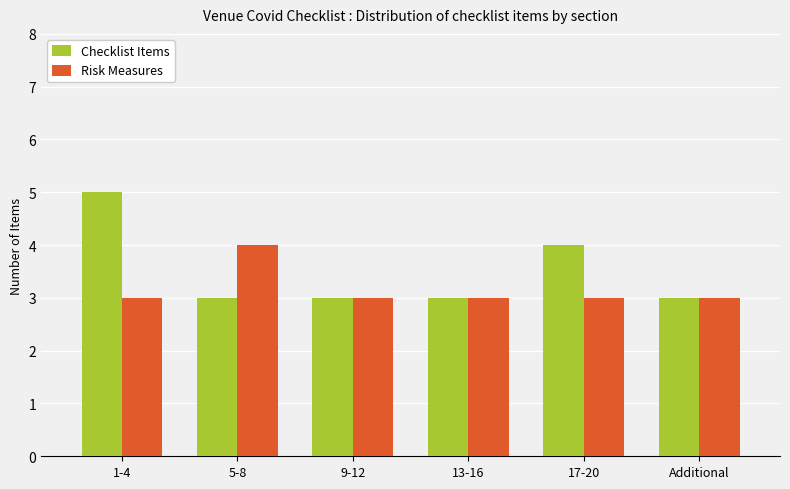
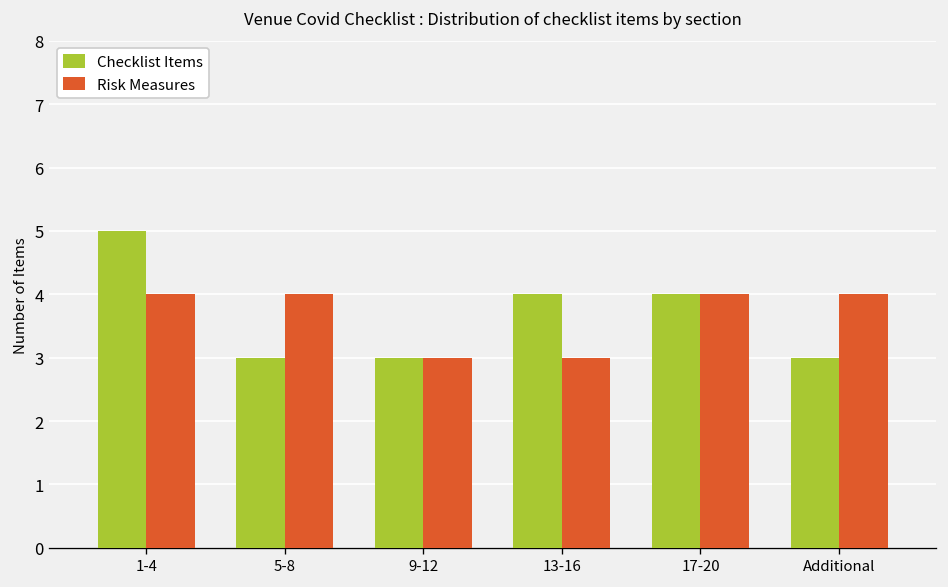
Risk Measures, 1-4: 3 -> 4
Checklist Items, 13-16: 3 -> 4
Risk Measures, 17-20: 3 -> 4
Risk Measures, Additional: 3 -> 4
